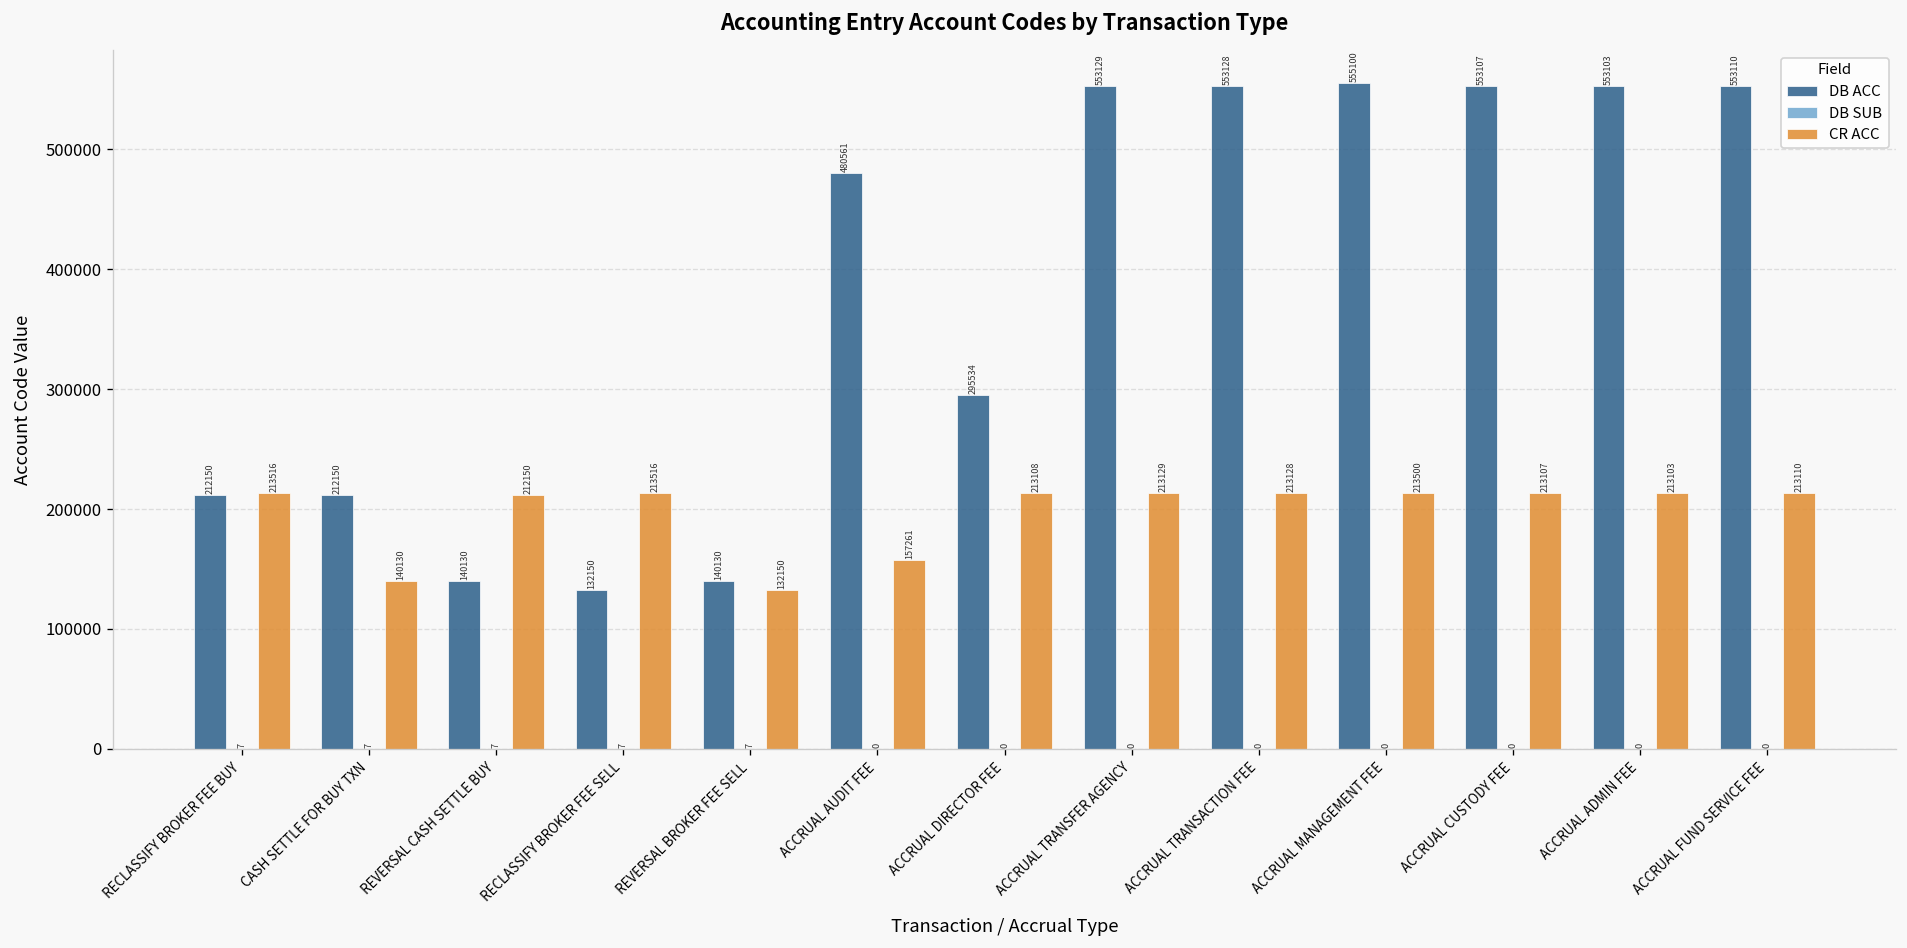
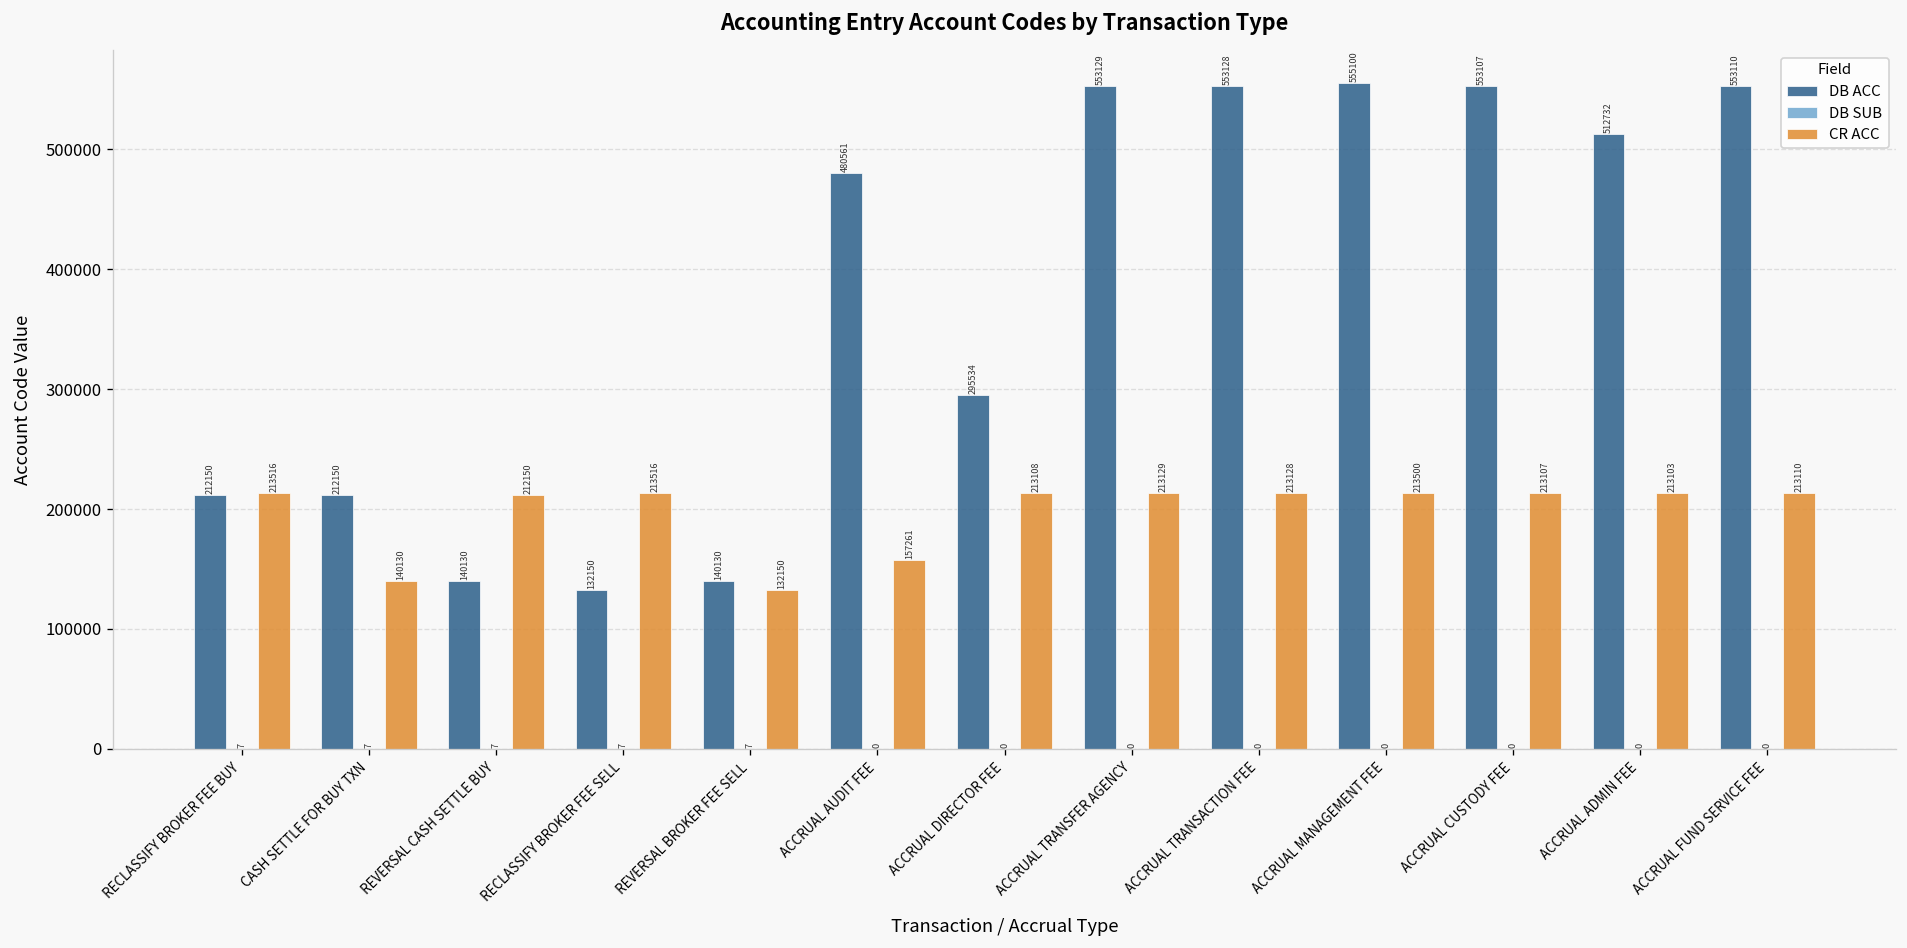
DB ACC, ACCRUAL ADMIN FEE: 553103 -> 512732
